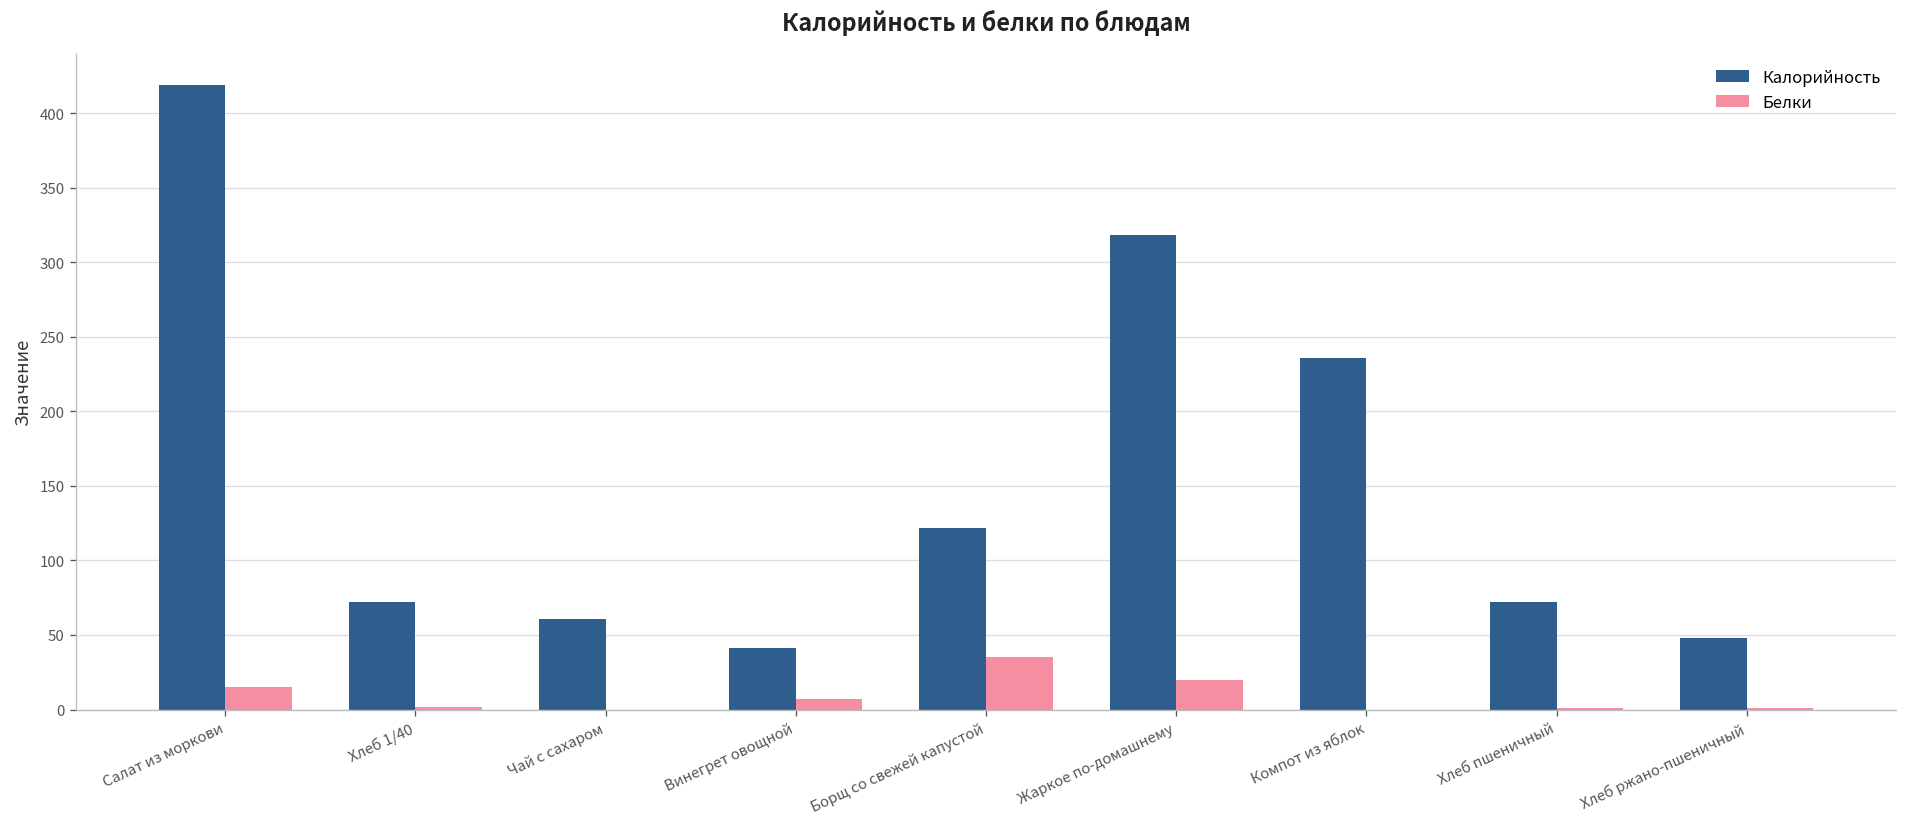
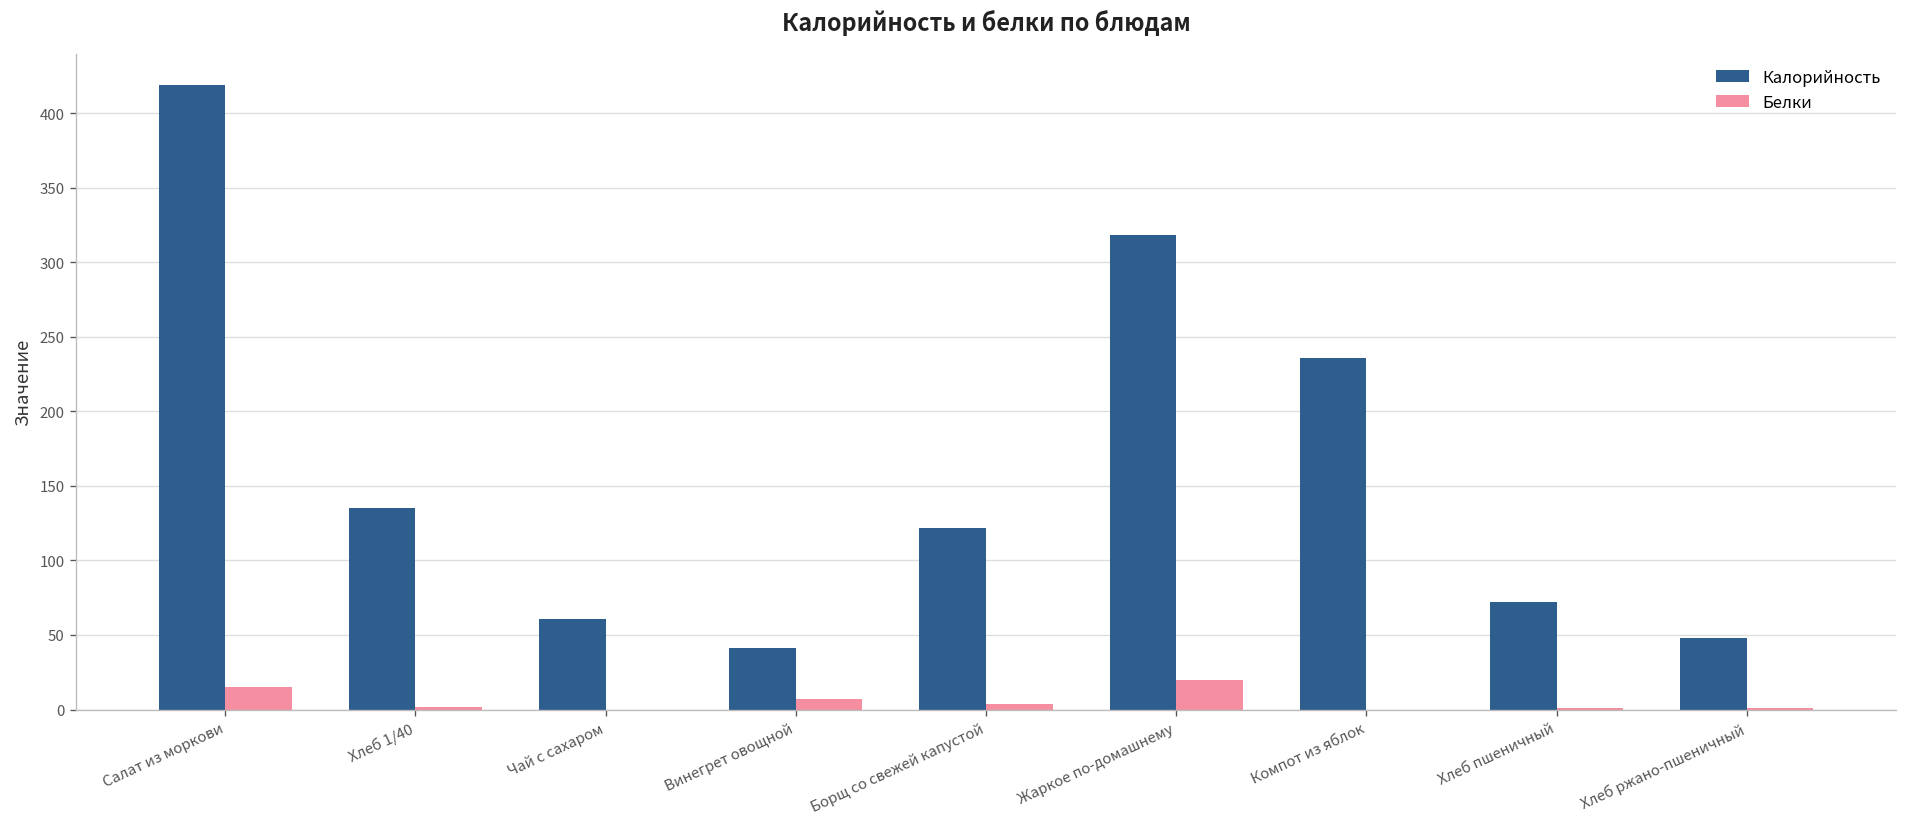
Калорийность, Хлеб 1/40: 72 -> 135
Белки, Борщ со свежей капустой: 35 -> 4
